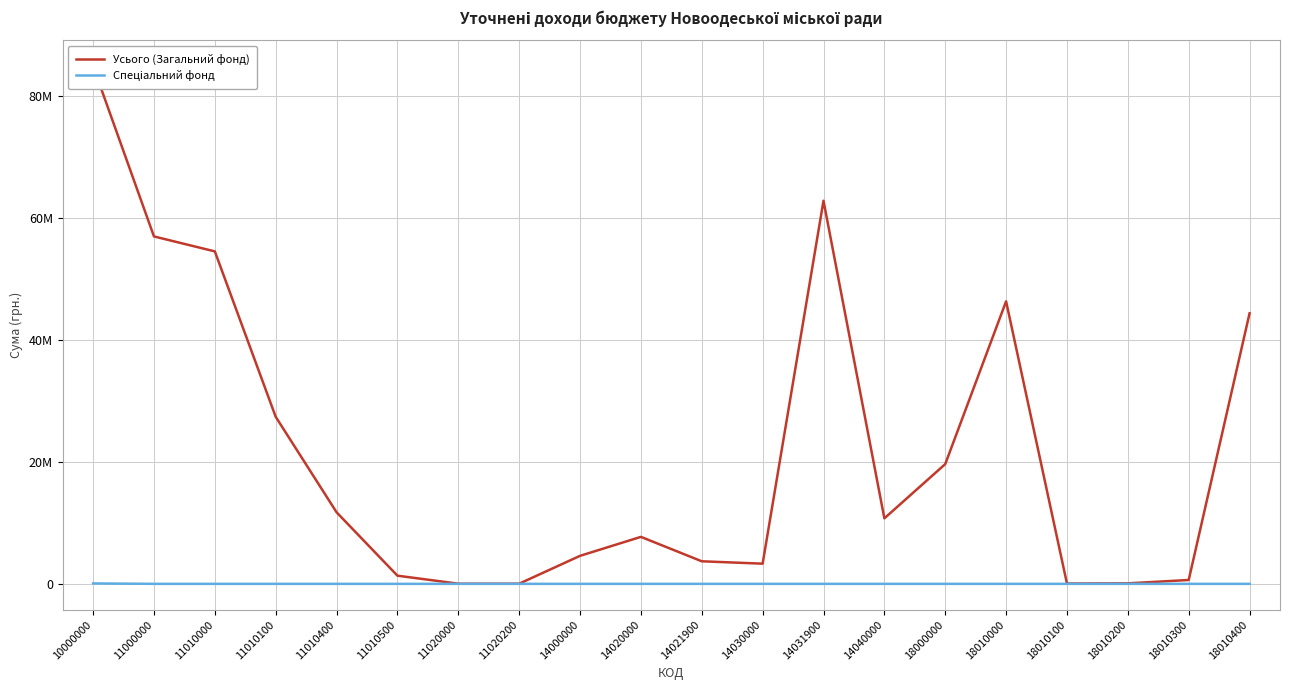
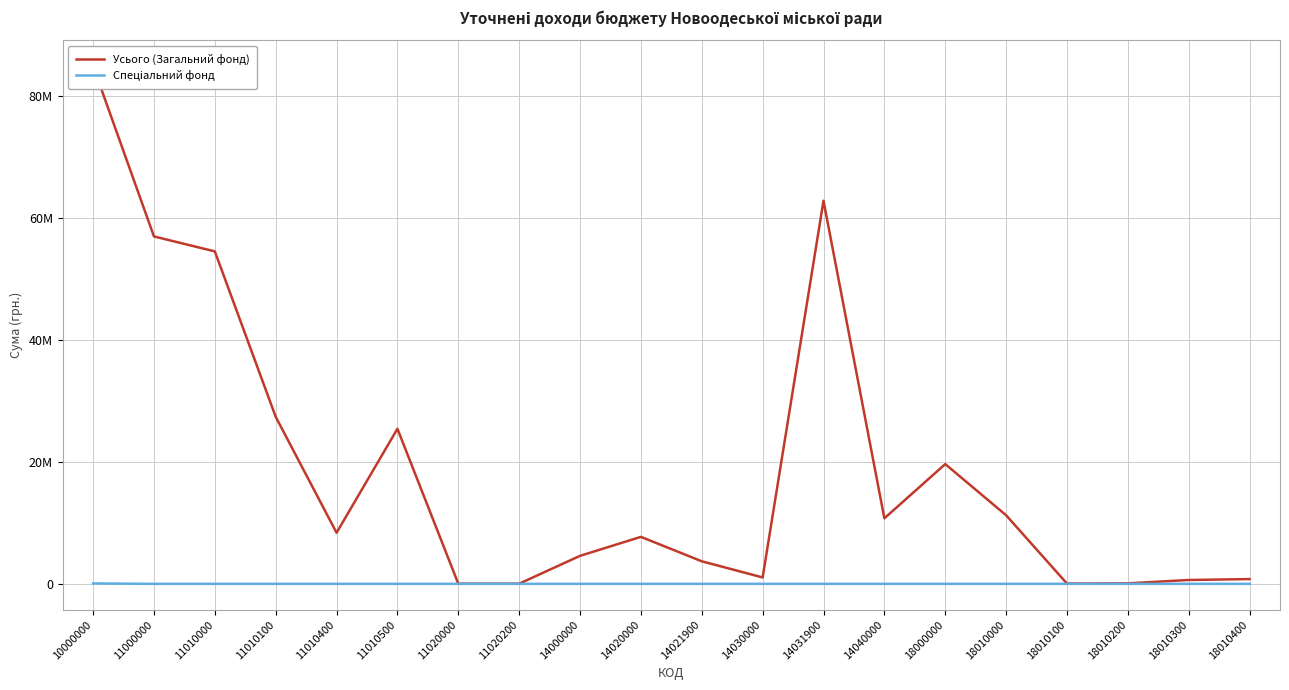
Усього (Загальний фонд), 11010400: 12000000 -> 8000000
Усього (Загальний фонд), 11010500: 1000000 -> 25000000
Усього (Загальний фонд), 14030000: 3000000 -> 1000000
Усього (Загальний фонд), 18010000: 46000000 -> 11000000
Усього (Загальний фонд), 18010400: 44000000 -> 1000000
